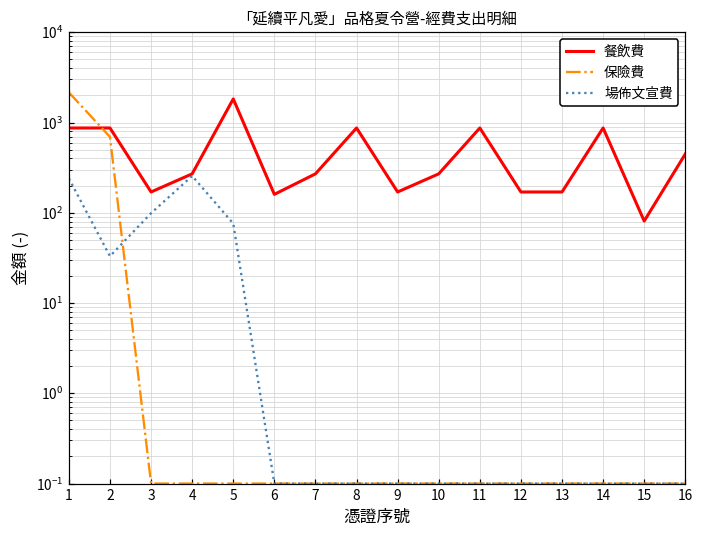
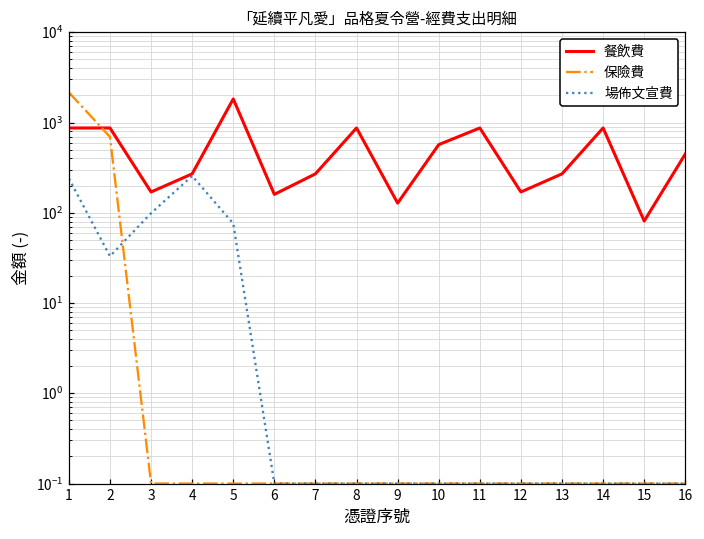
餐飲費, 9: 170 -> 130
餐飲費, 10: 270 -> 600
餐飲費, 13: 170 -> 270
